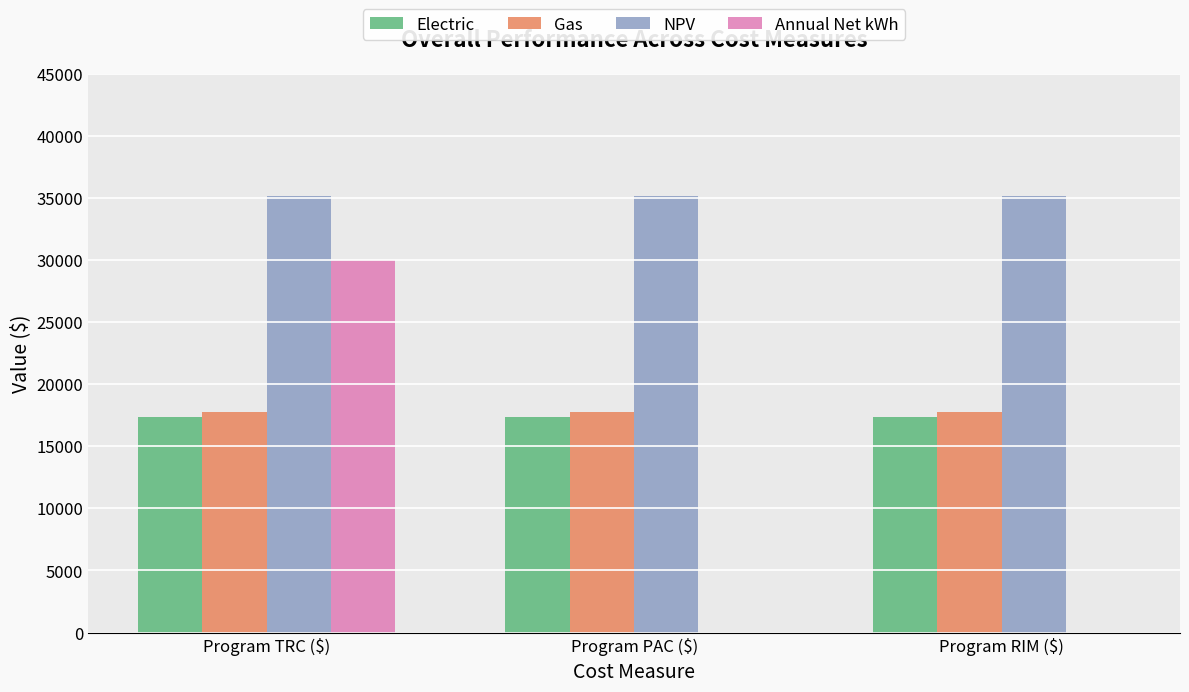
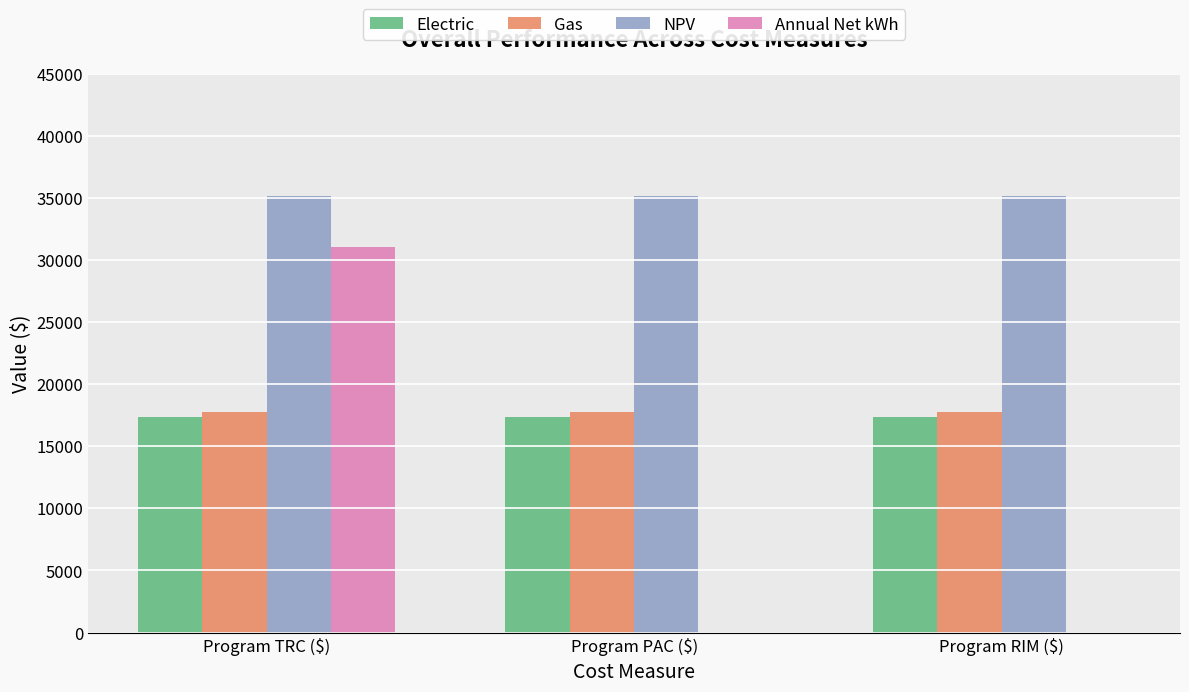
Annual Net kWh, Program TRC ($): 30000 -> 31000
